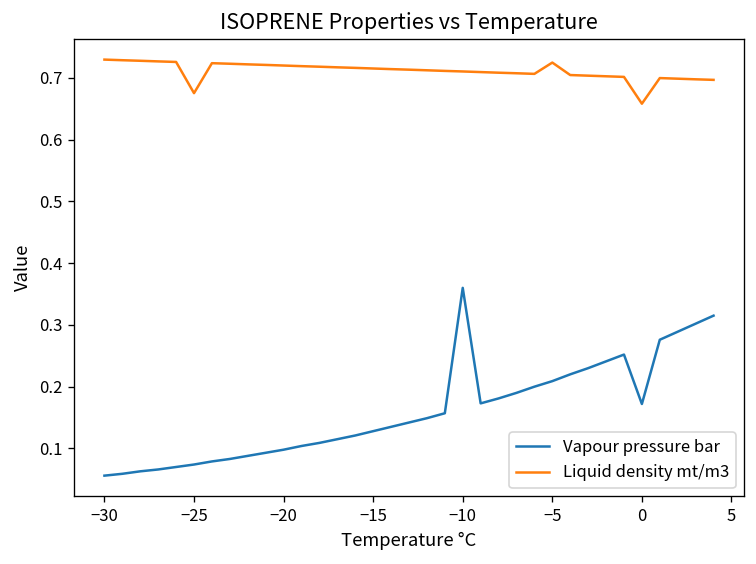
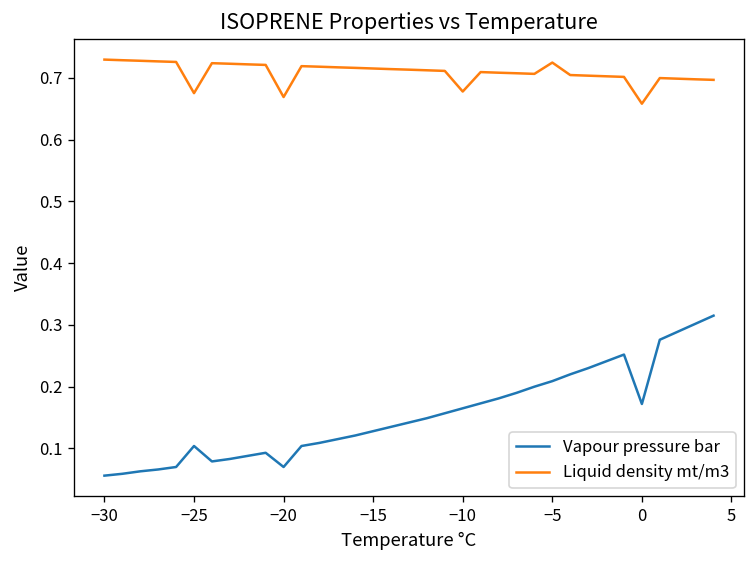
Vapour pressure bar, −25: 0.07 -> 0.10
Vapour pressure bar, −20: 0.10 -> 0.07
Liquid density mt/m3, −20: 0.72 -> 0.67
Vapour pressure bar, −10: 0.36 -> 0.17
Liquid density mt/m3, −10: 0.71 -> 0.68
